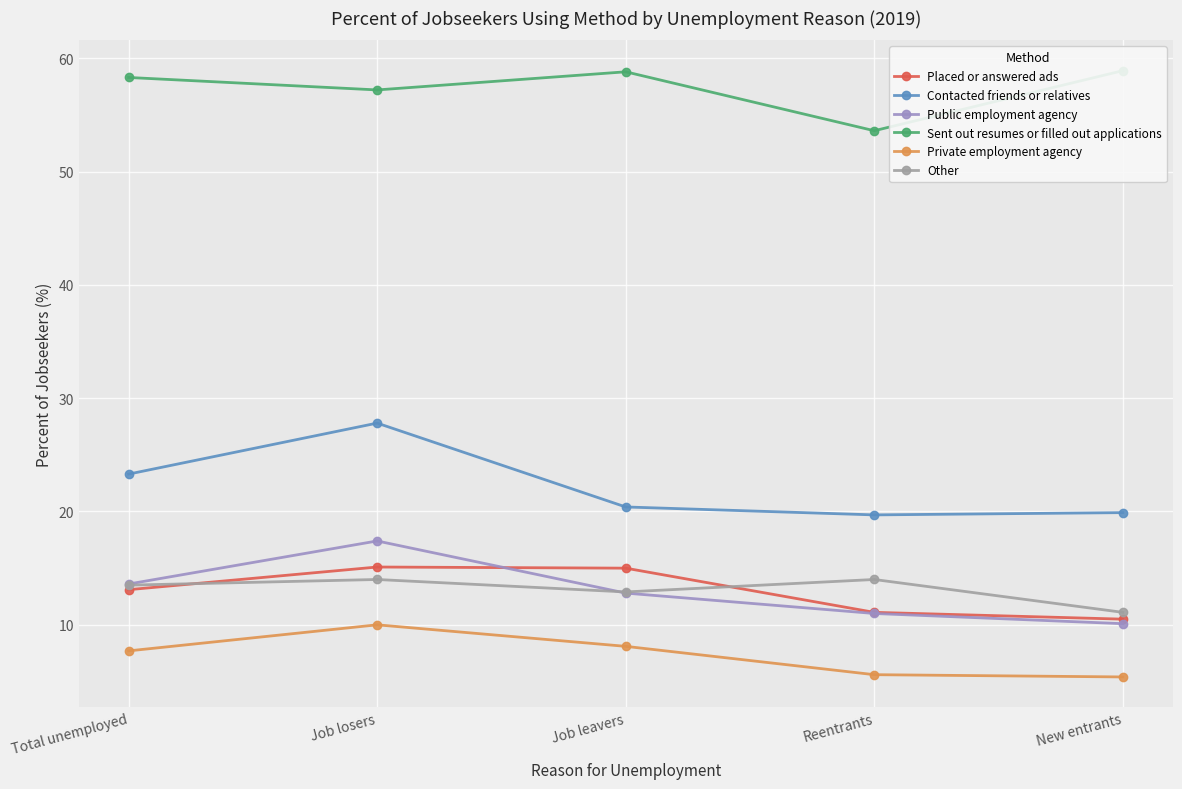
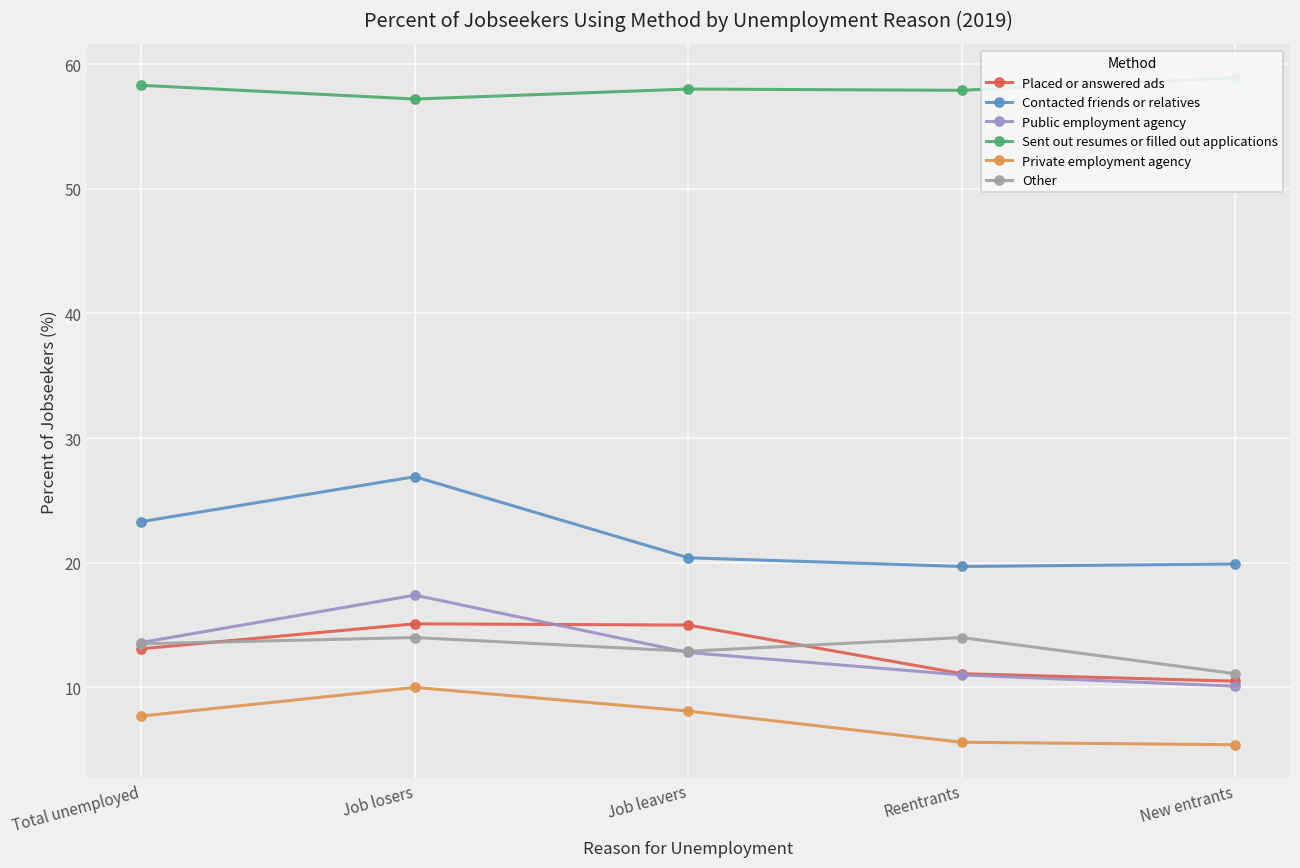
Contacted friends or relatives, Job losers: 27.8 -> 26.9
Sent out resumes or filled out applications, Job leavers: 58.8 -> 58.0
Sent out resumes or filled out applications, Reentrants: 53.6 -> 57.9
